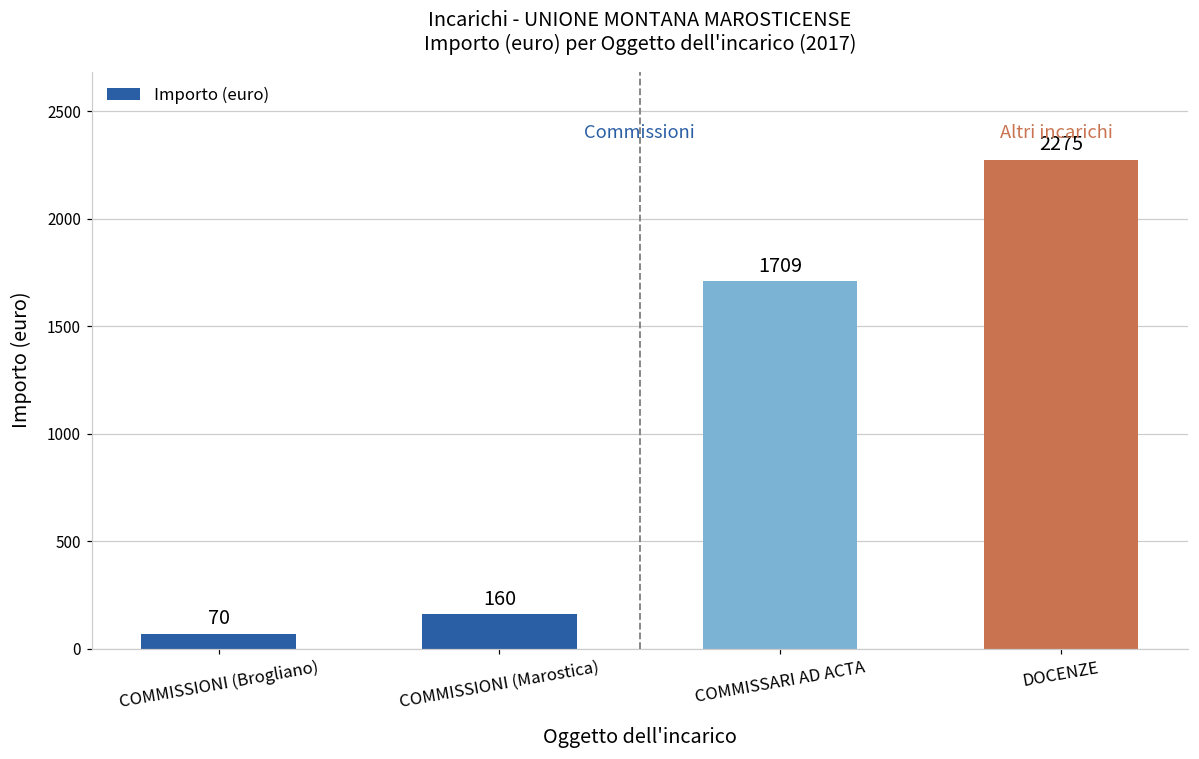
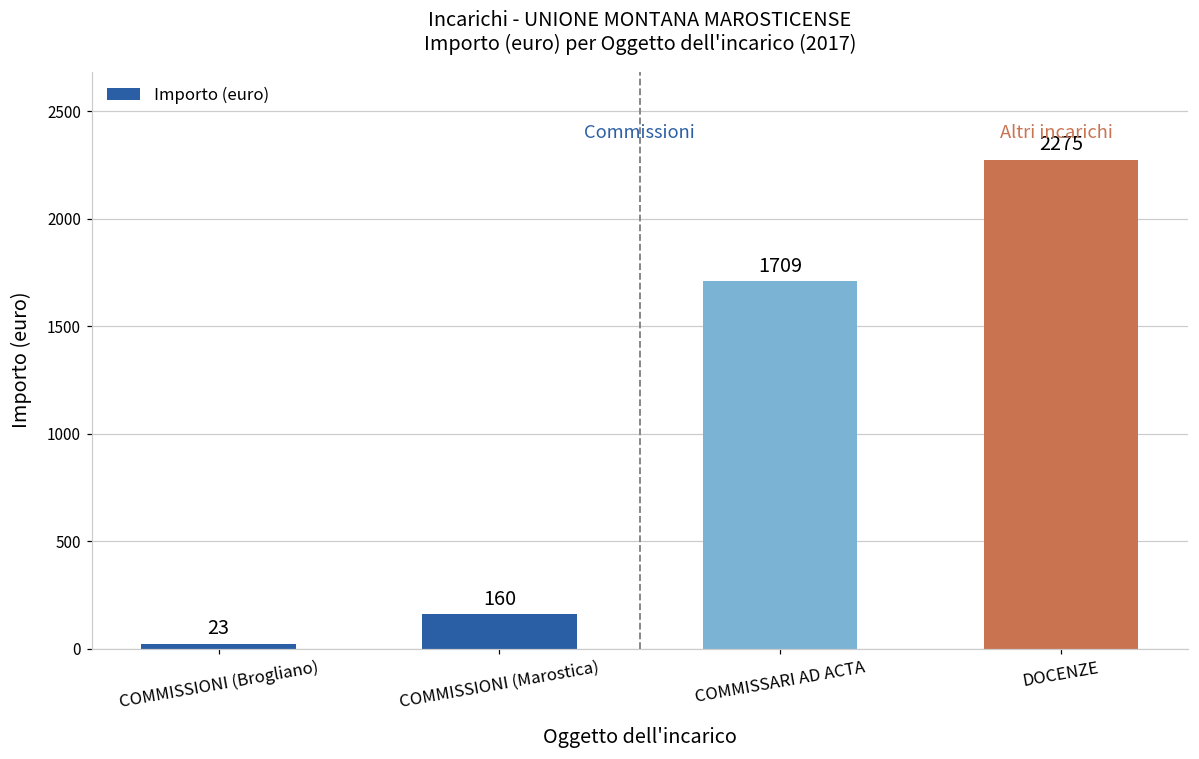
COMMISSIONI (Brogliano): 70 -> 23
